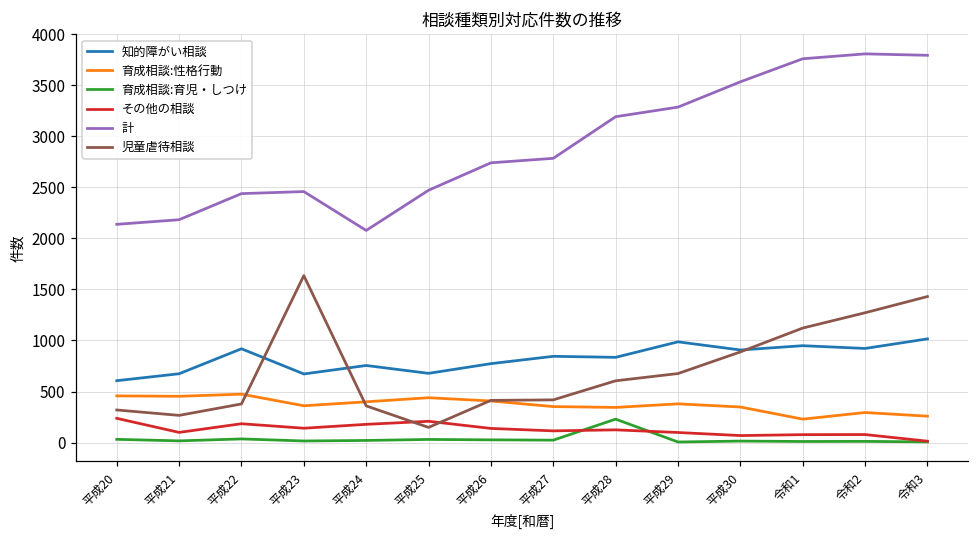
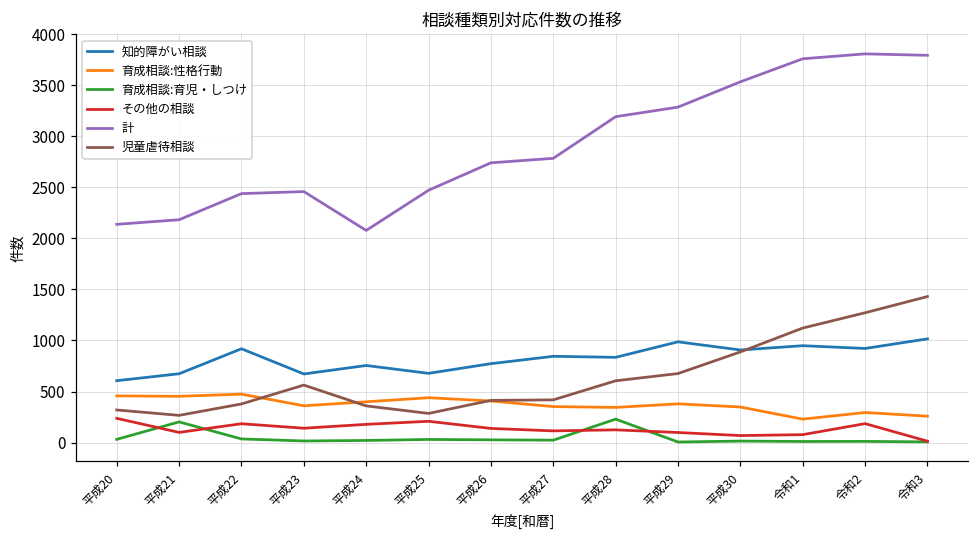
育成相談:育児・しつけ, 平成21: 0 -> 200
児童虐待相談, 平成23: 1600 -> 600
児童虐待相談, 平成25: 100 -> 300
その他の相談, 令和2: 100 -> 200
